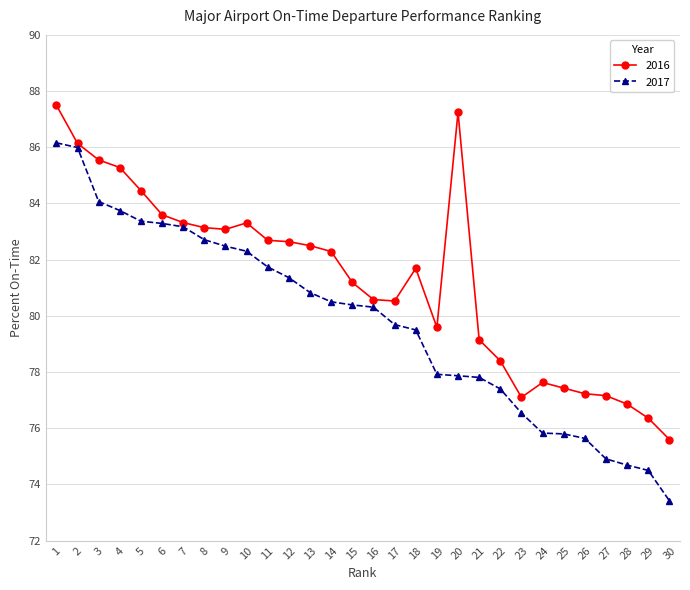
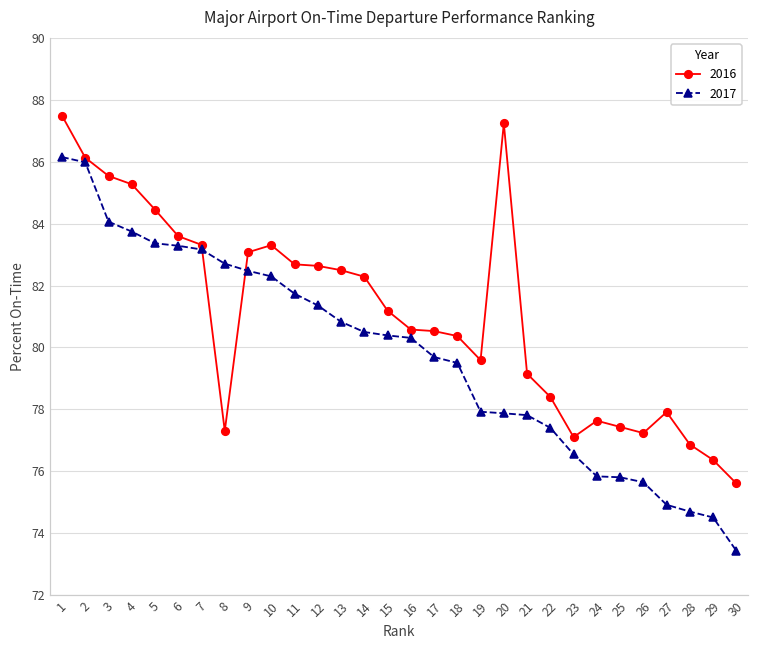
2016, 8: 83.1 -> 77.3
2016, 18: 81.7 -> 80.4
2016, 27: 77.2 -> 77.9
